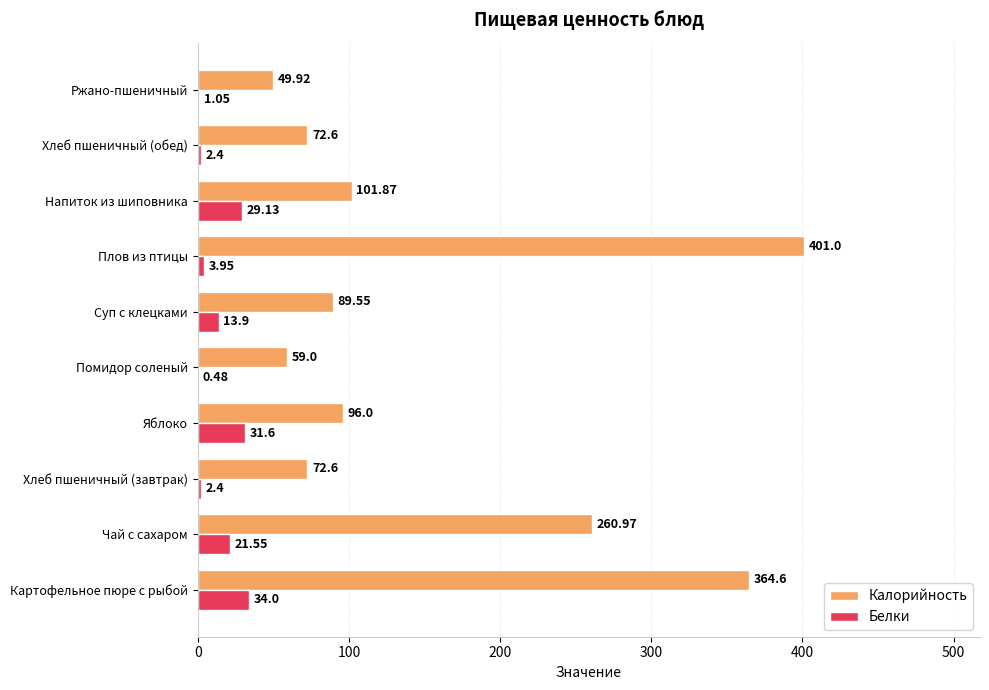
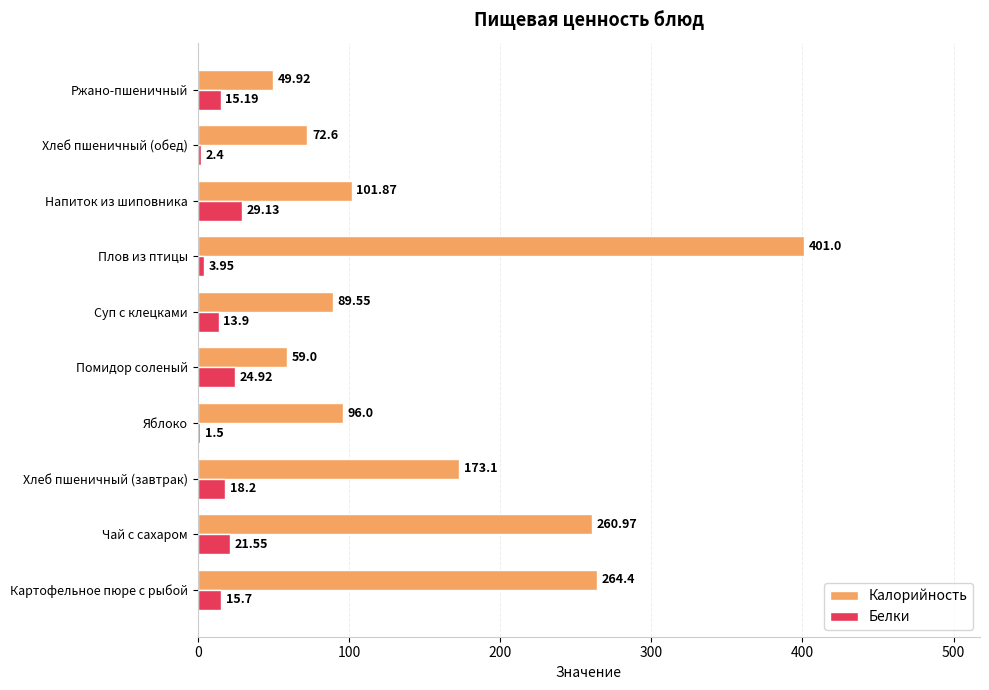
Белки, Ржано-пшеничный: 1.05 -> 15.19
Белки, Помидор соленый: 0.48 -> 24.92
Белки, Яблоко: 31.6 -> 1.5
Калорийность, Хлеб пшеничный (завтрак): 72.6 -> 173.1
Белки, Хлеб пшеничный (завтрак): 2.4 -> 18.2
Калорийность, Картофельное пюре с рыбой: 364.6 -> 264.4
Белки, Картофельное пюре с рыбой: 34.0 -> 15.7
